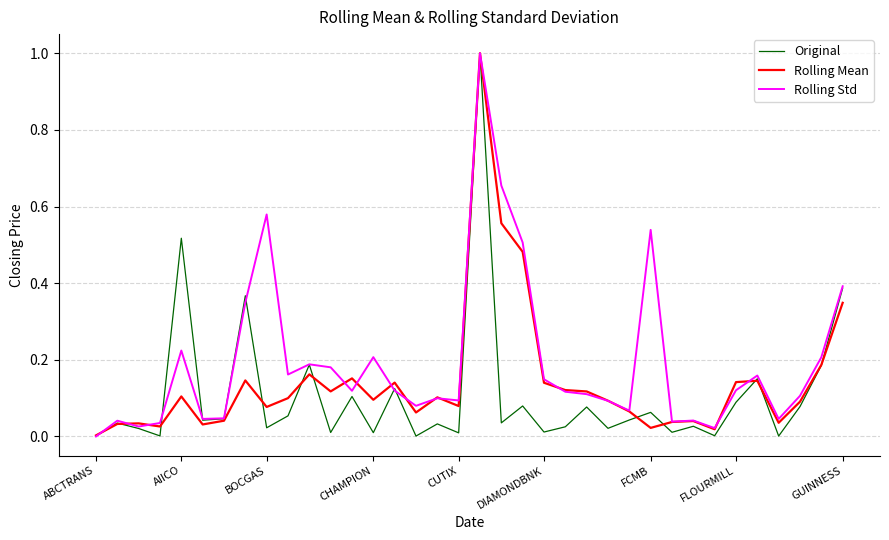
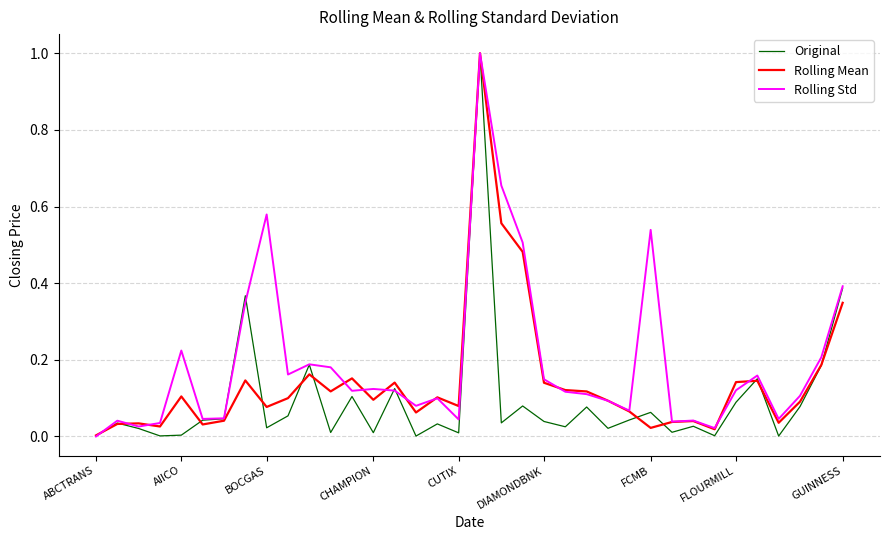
Original, AIICO: 0.52 -> 0.00
Rolling Std, CHAMPION: 0.21 -> 0.12
Rolling Std, CUTIX: 0.09 -> 0.04
Original, DIAMONDBNK: 0.01 -> 0.04
